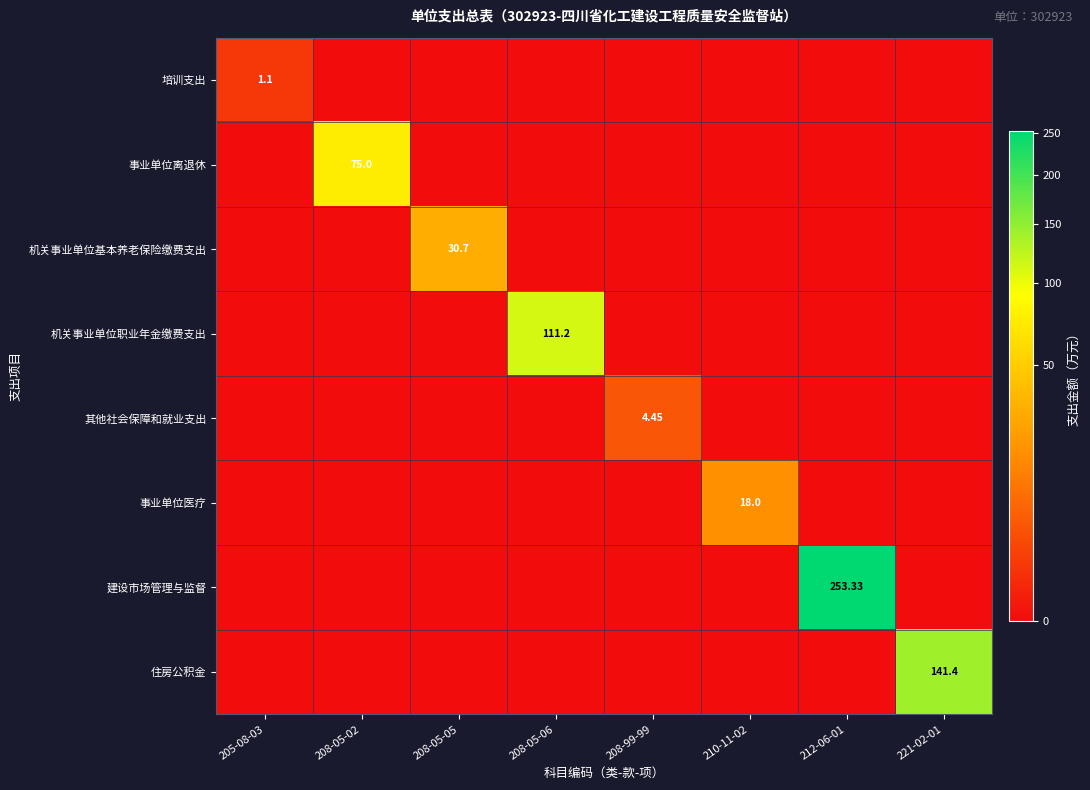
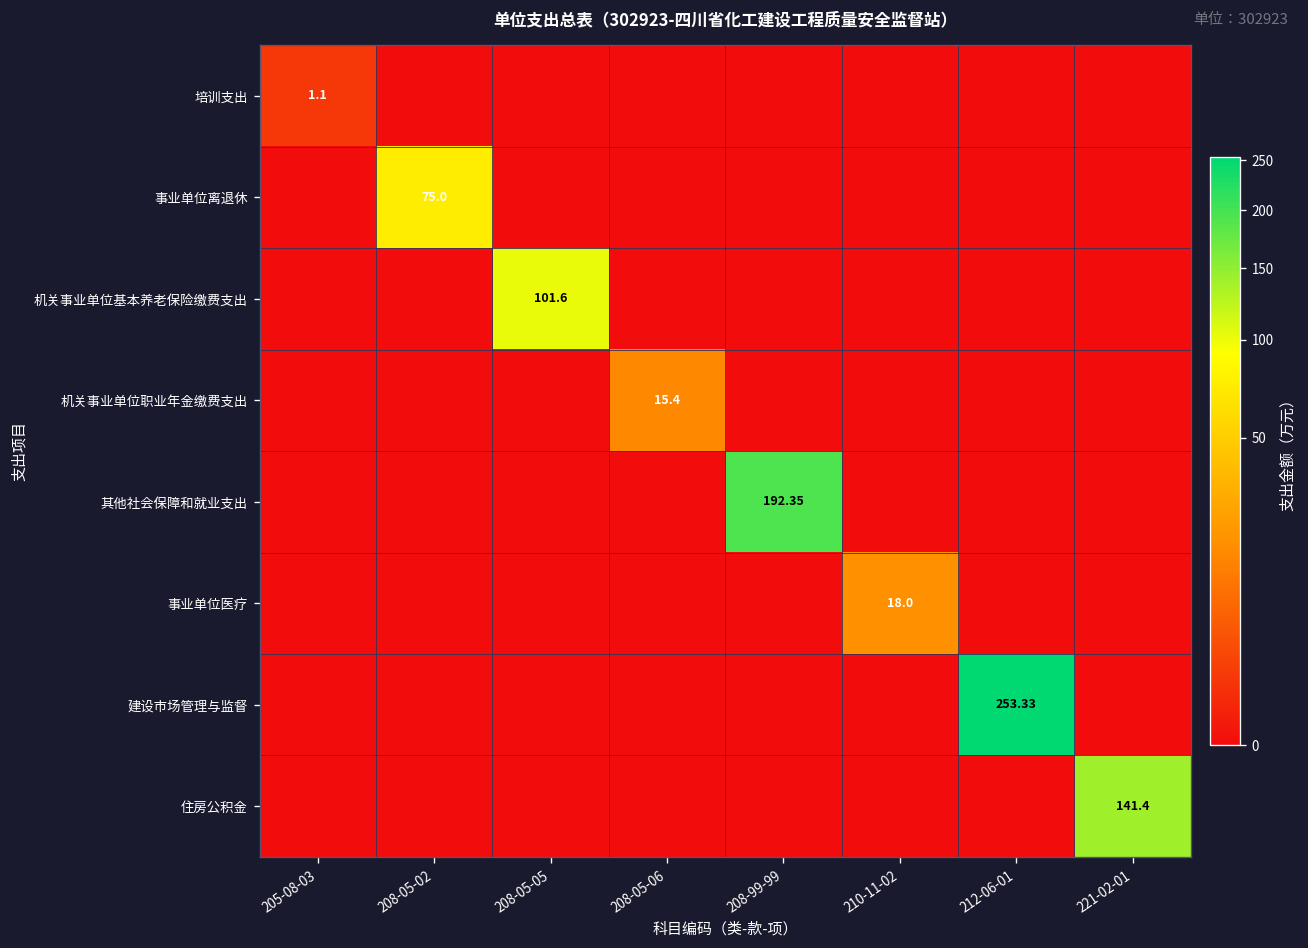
机关事业单位基本养老保险缴费支出, 208-05-05: 30.7 -> 101.6
机关事业单位职业年金缴费支出, 208-05-06: 111.2 -> 15.4
其他社会保障和就业支出, 208-99-99: 4.45 -> 192.35
